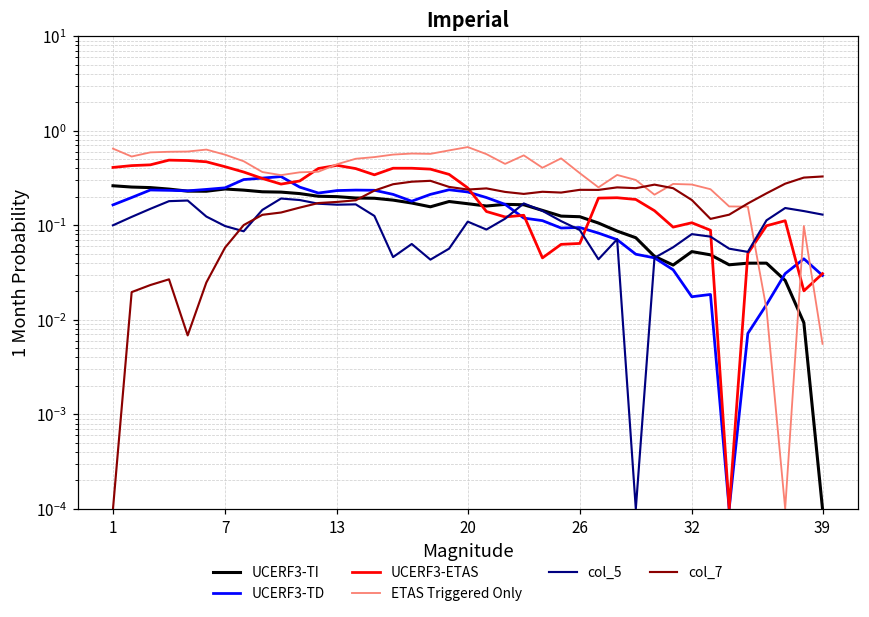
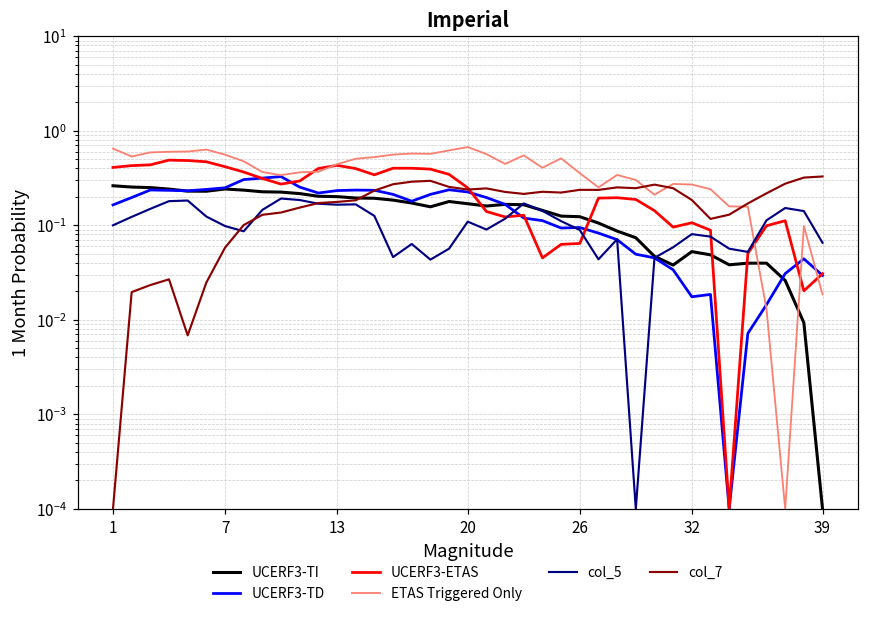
ETAS Triggered Only, 39: 0.006 -> 0.019
col_5, 39: 0.13 -> 0.07
